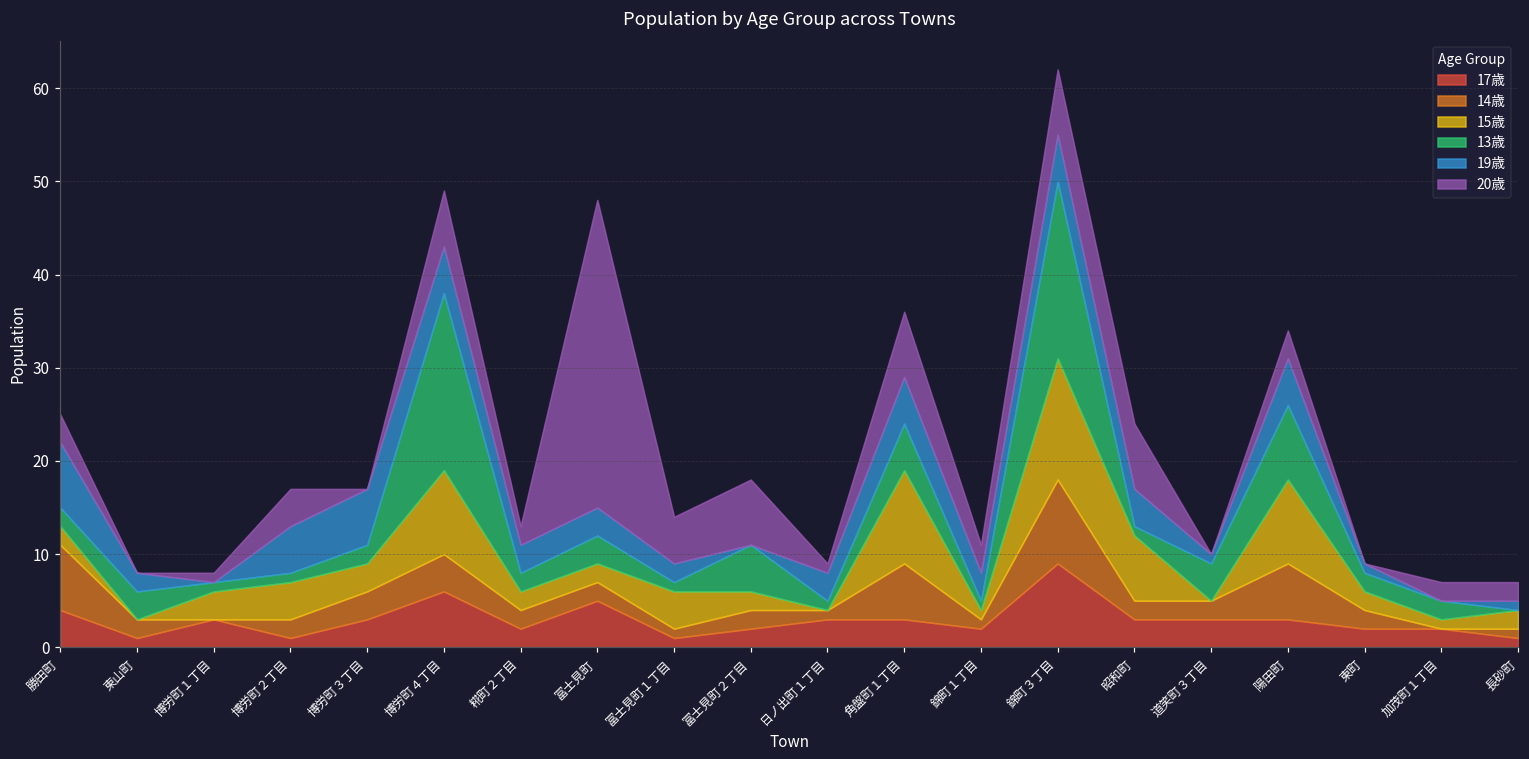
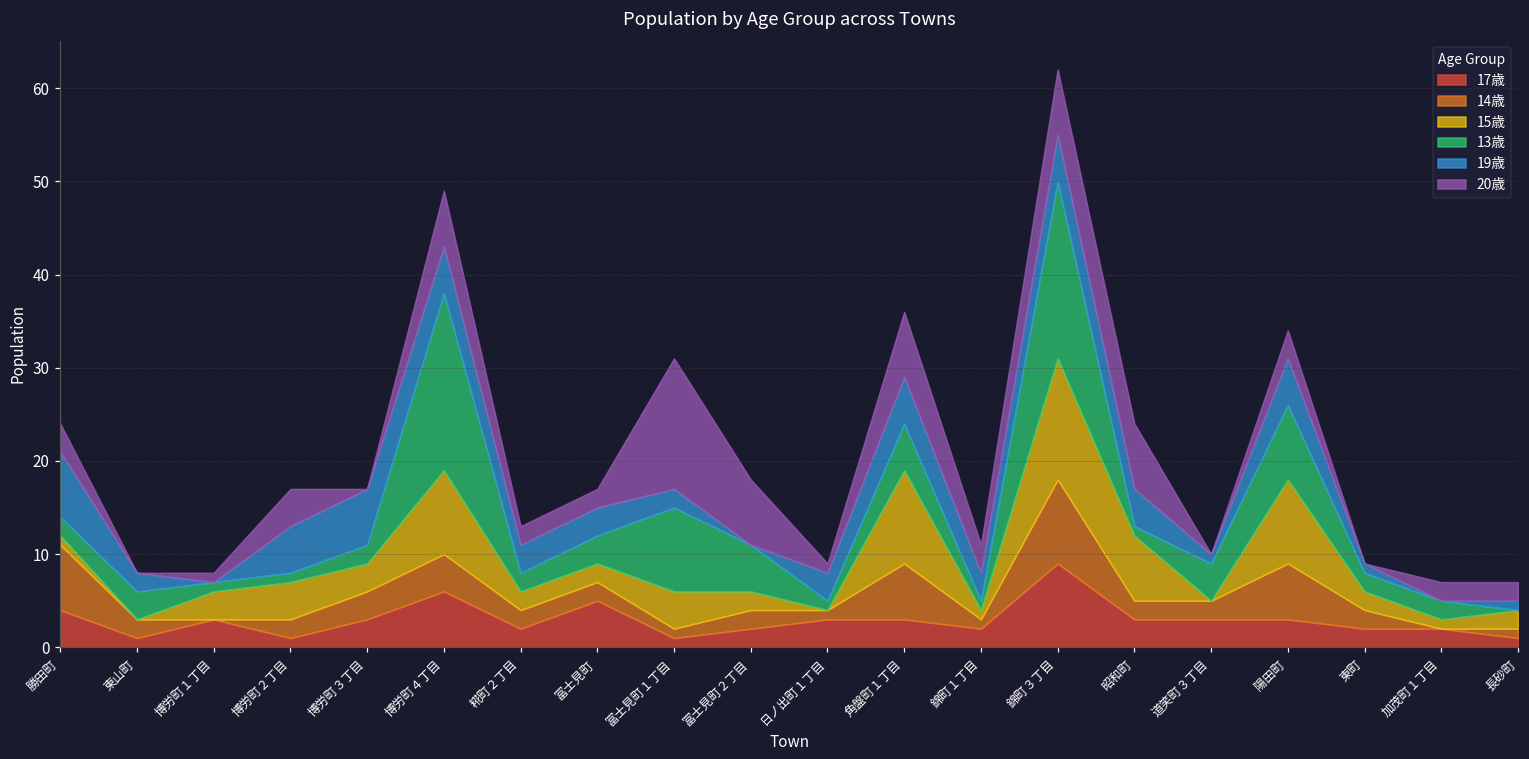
15歳, 勝田町: 2 -> 1
20歳, 冨士見町: 33 -> 2
13歳, 冨士見町１丁目: 1 -> 9
20歳, 冨士見町１丁目: 5 -> 14
